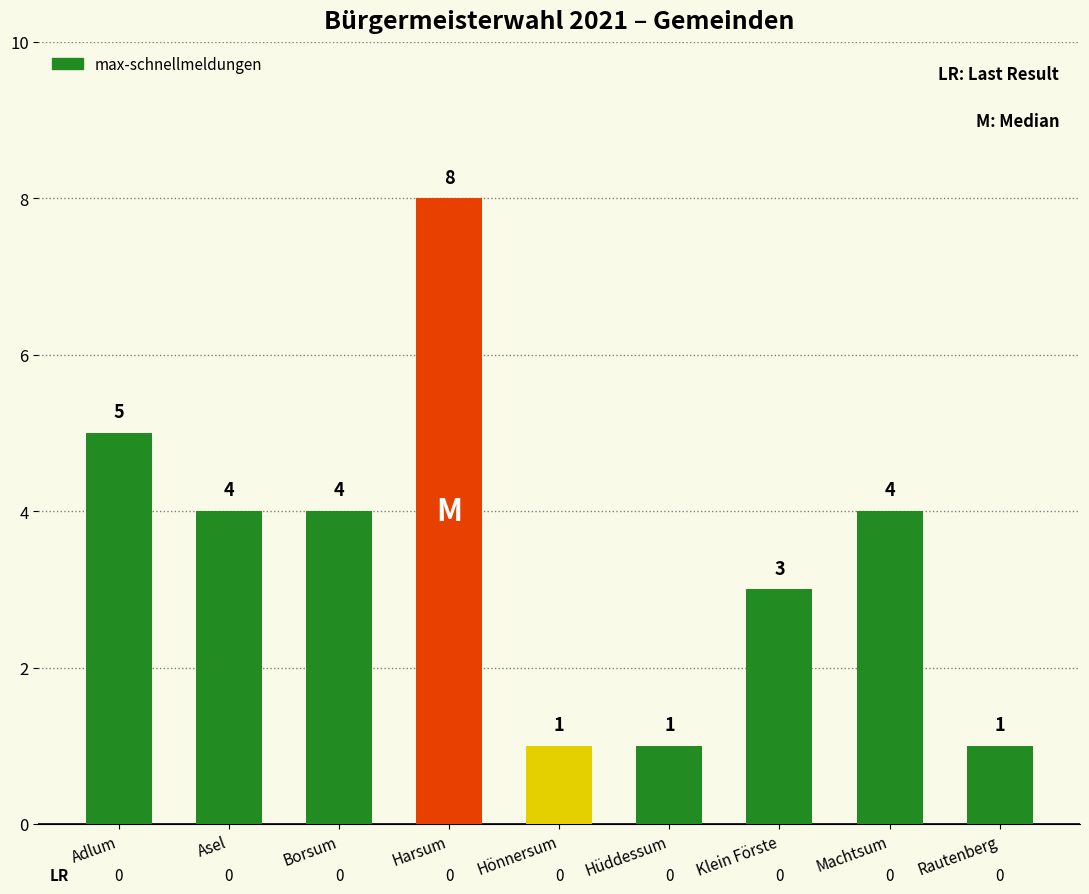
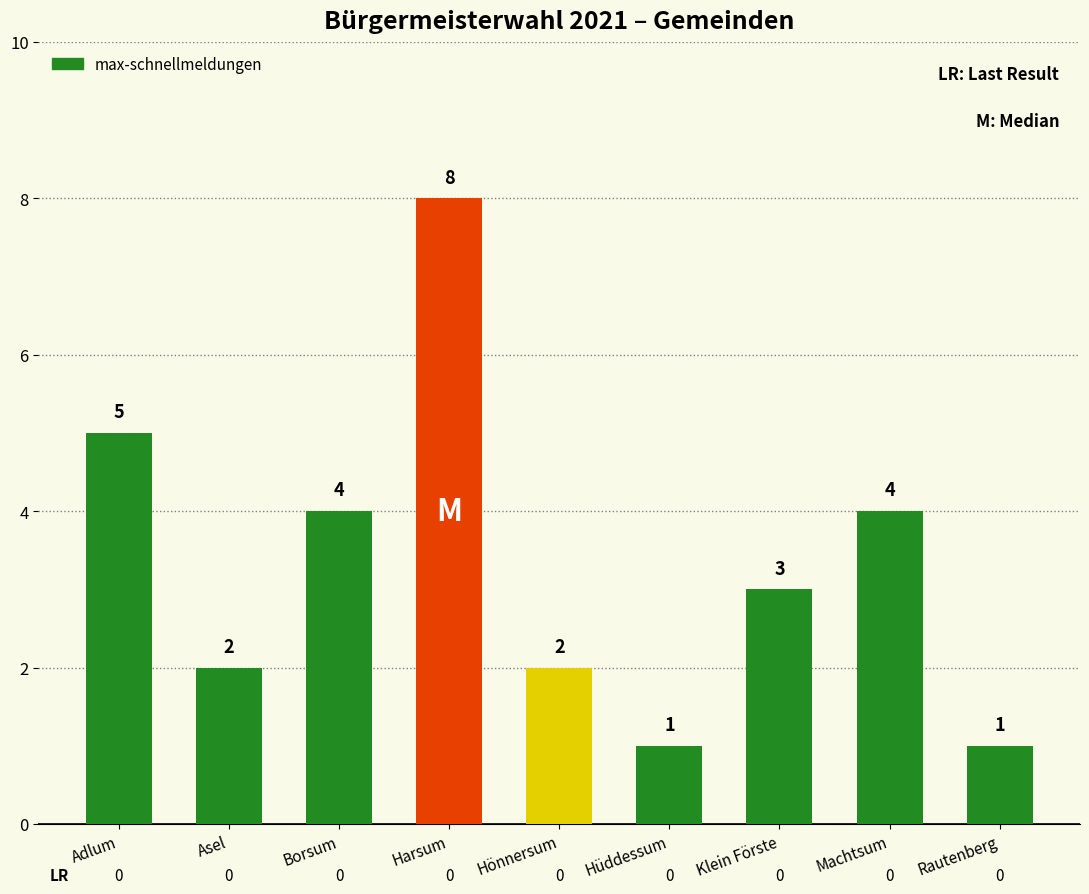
Asel: 4 -> 2
Hönnersum: 1 -> 2
